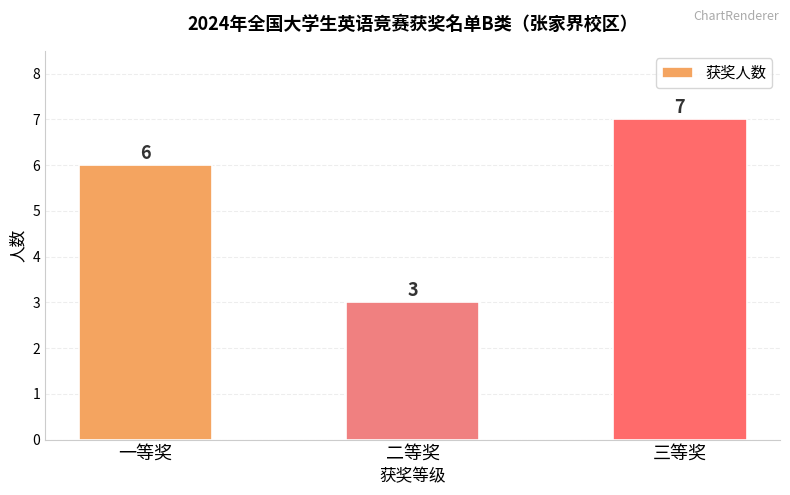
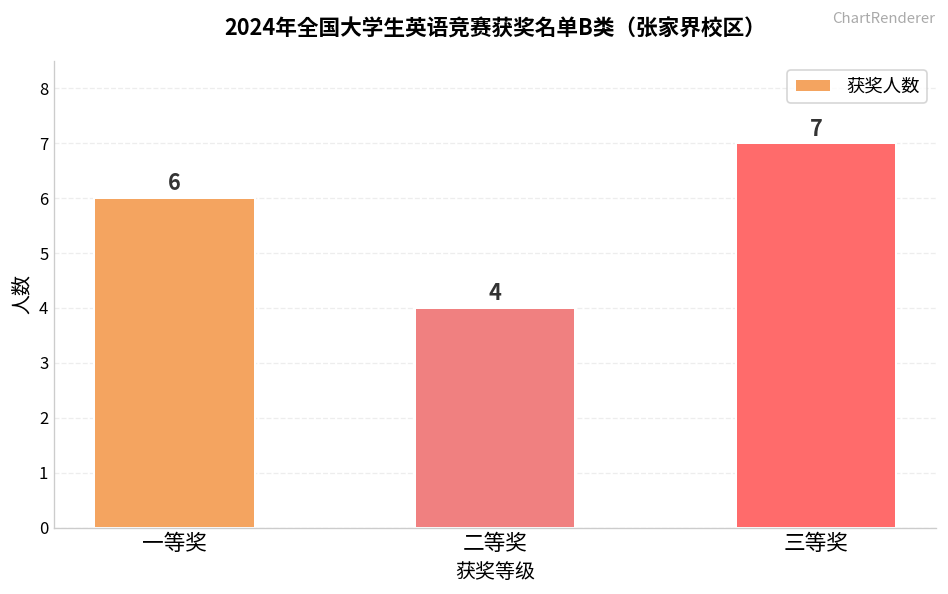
二等奖: 3 -> 4
